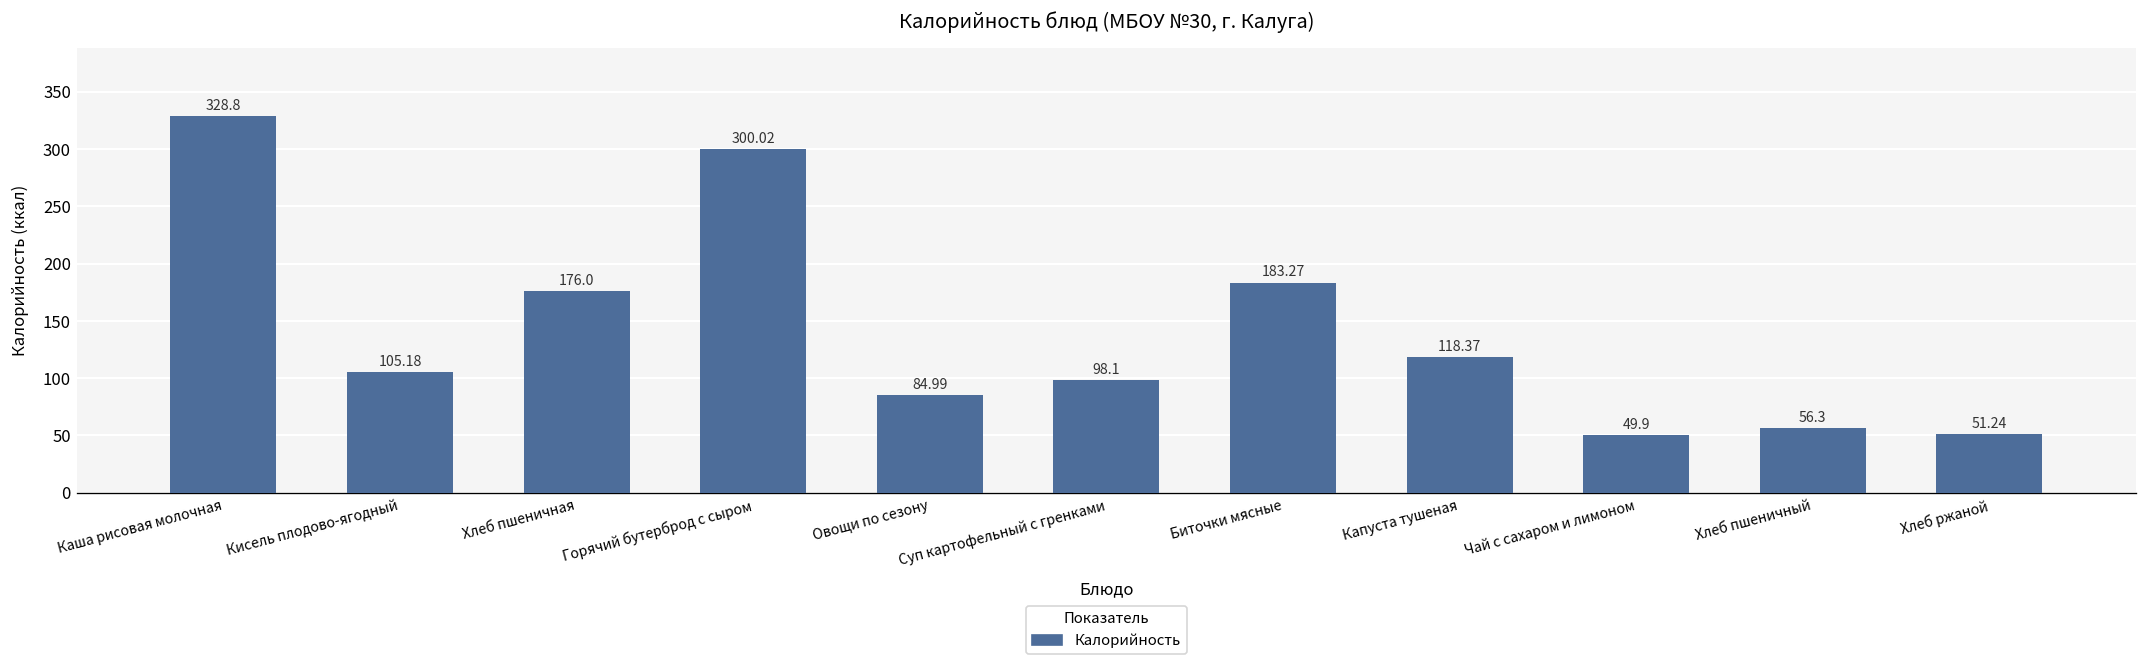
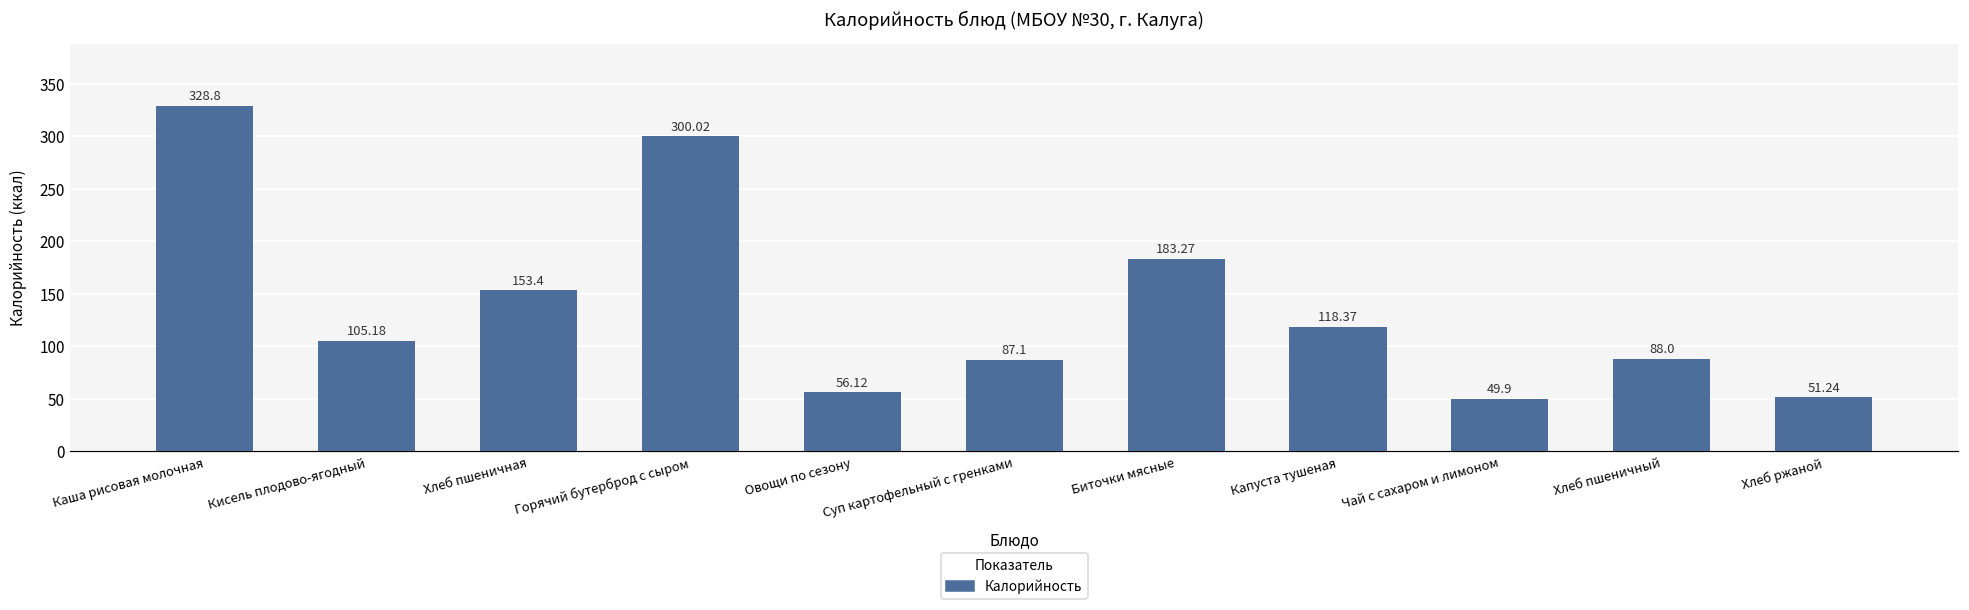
Хлеб пшеничная: 176.0 -> 153.4
Овощи по сезону: 84.99 -> 56.12
Суп картофельный с гренками: 98.1 -> 87.1
Хлеб пшеничный: 56.3 -> 88.0
